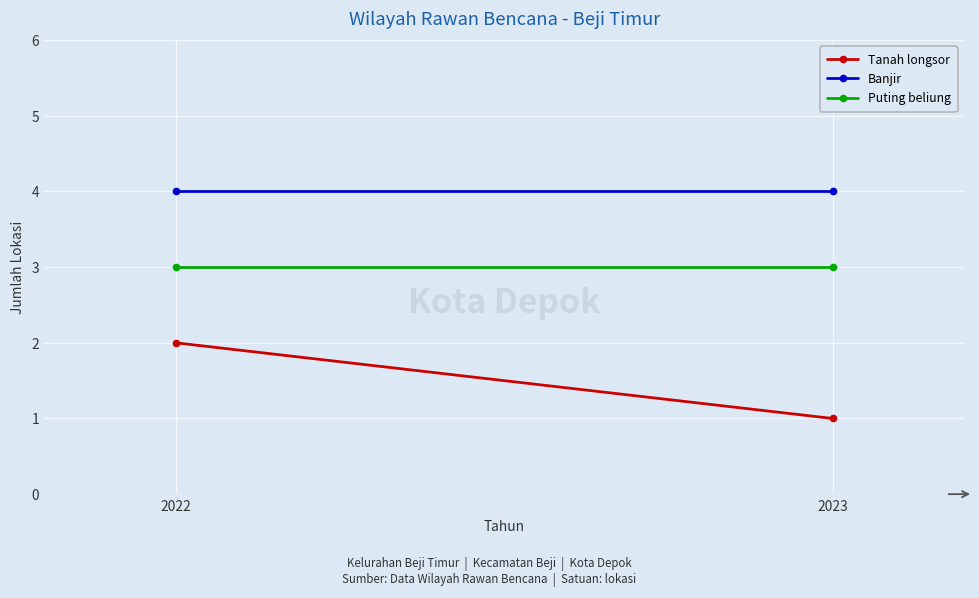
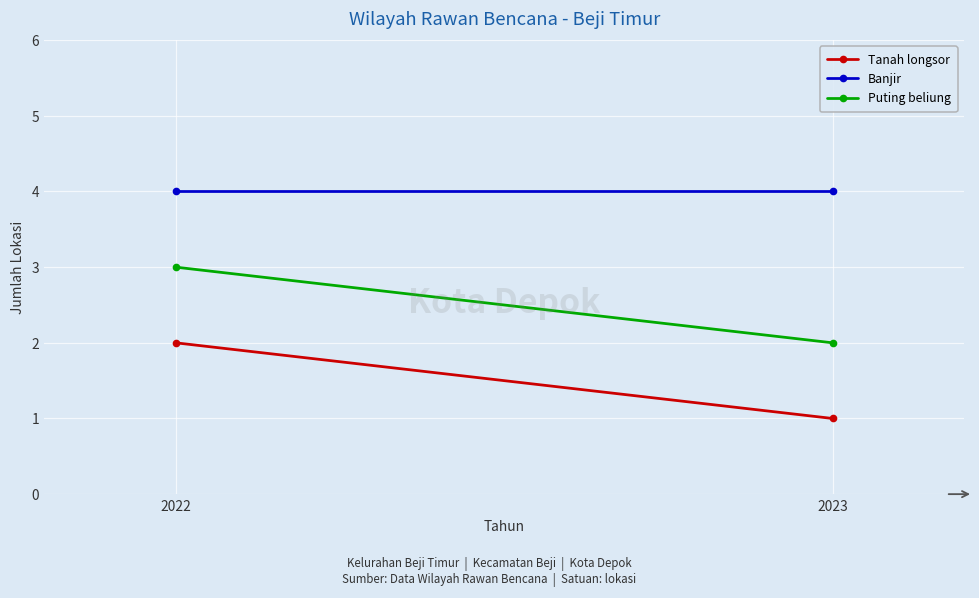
Puting beliung, 2023: 3 -> 2
